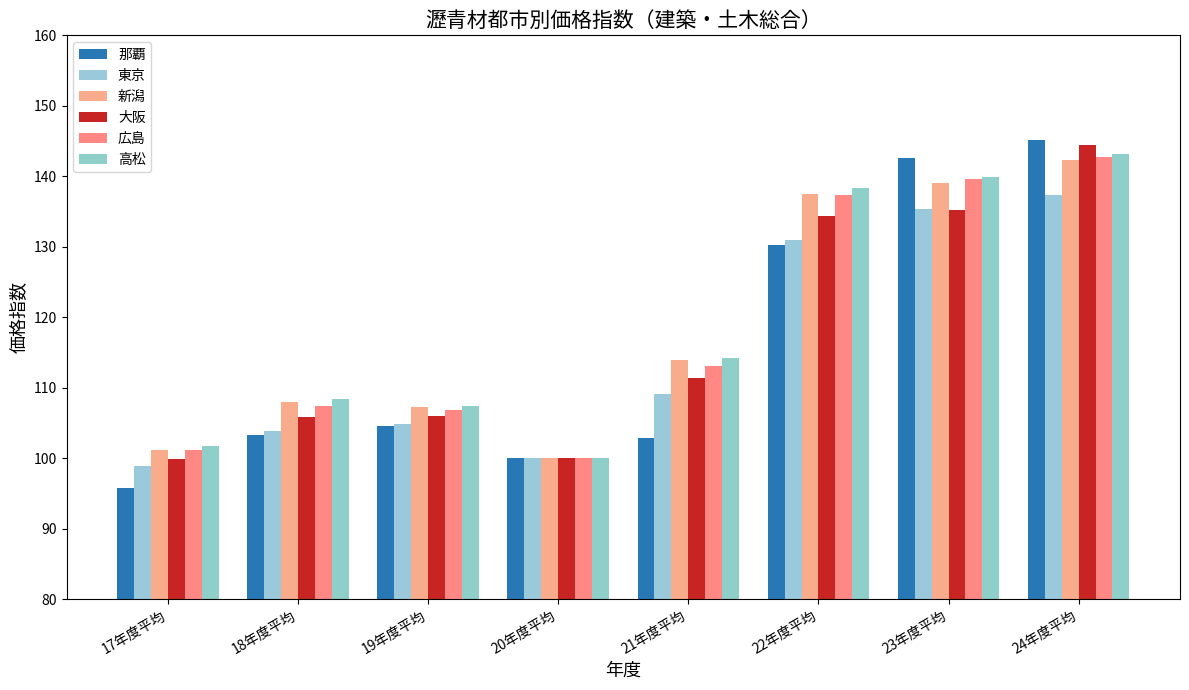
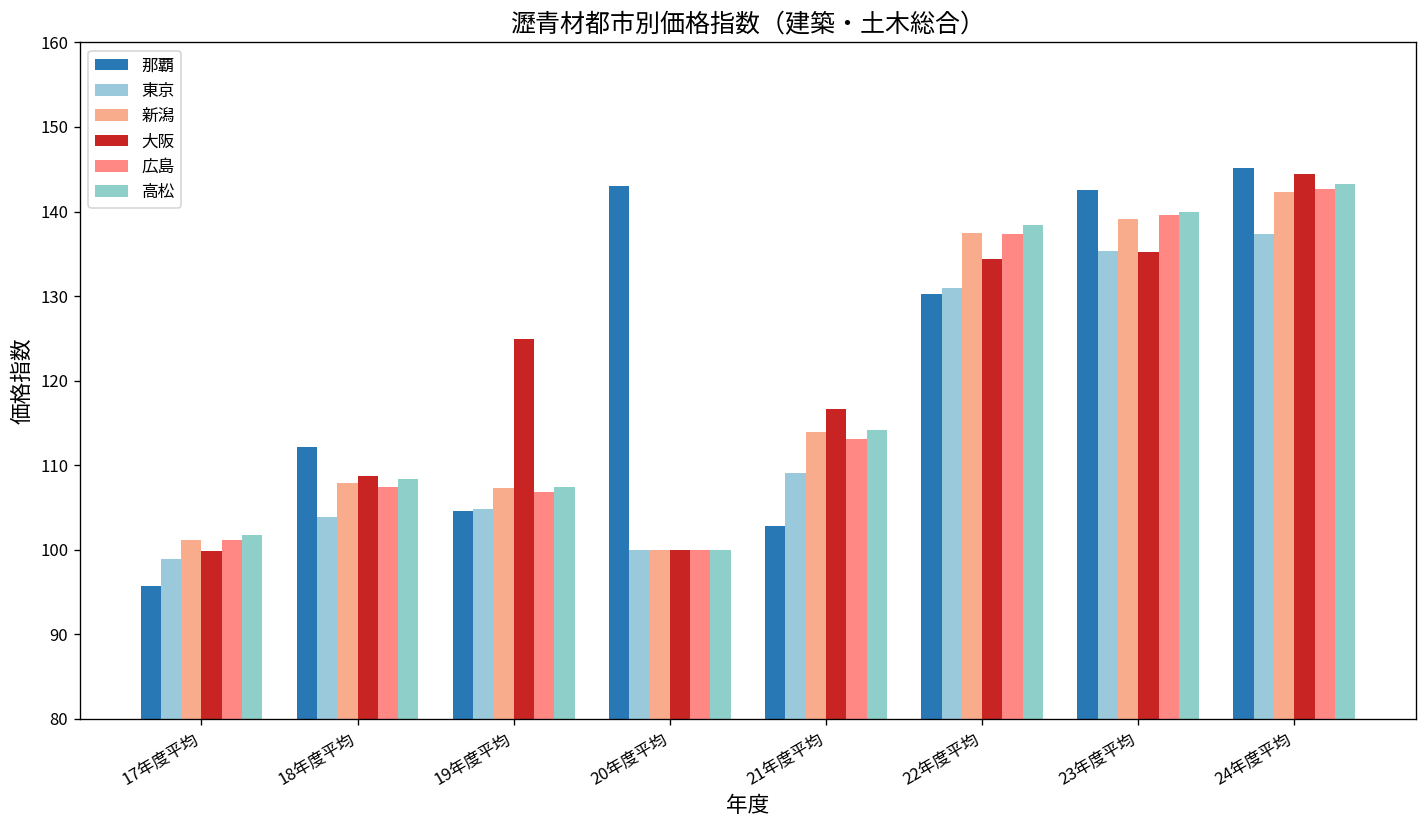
那覇, 18年度平均: 103 -> 112
大阪, 18年度平均: 106 -> 109
大阪, 19年度平均: 106 -> 125
那覇, 20年度平均: 100 -> 143
大阪, 21年度平均: 111 -> 117
